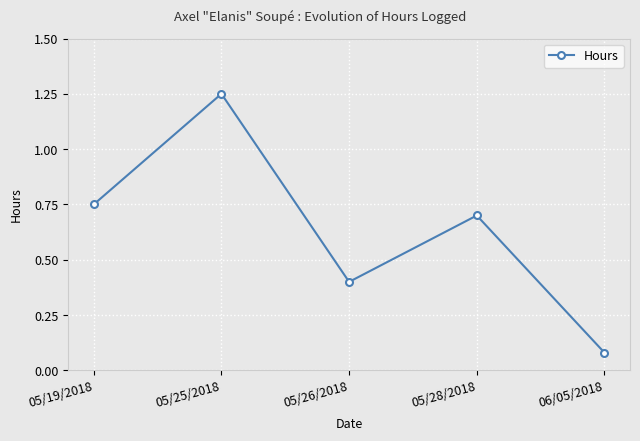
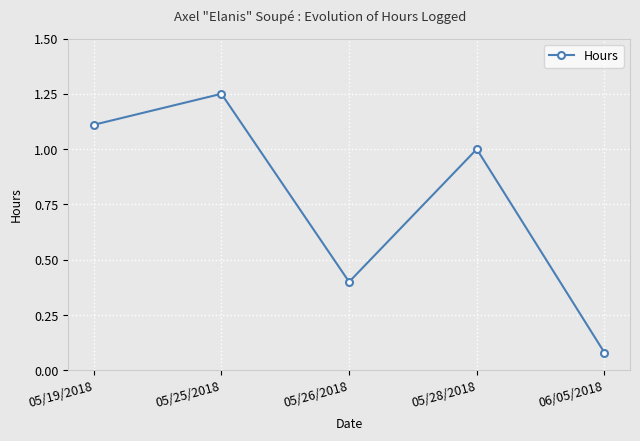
05/19/2018: 0.75 -> 1.11
05/28/2018: 0.7 -> 1.0
